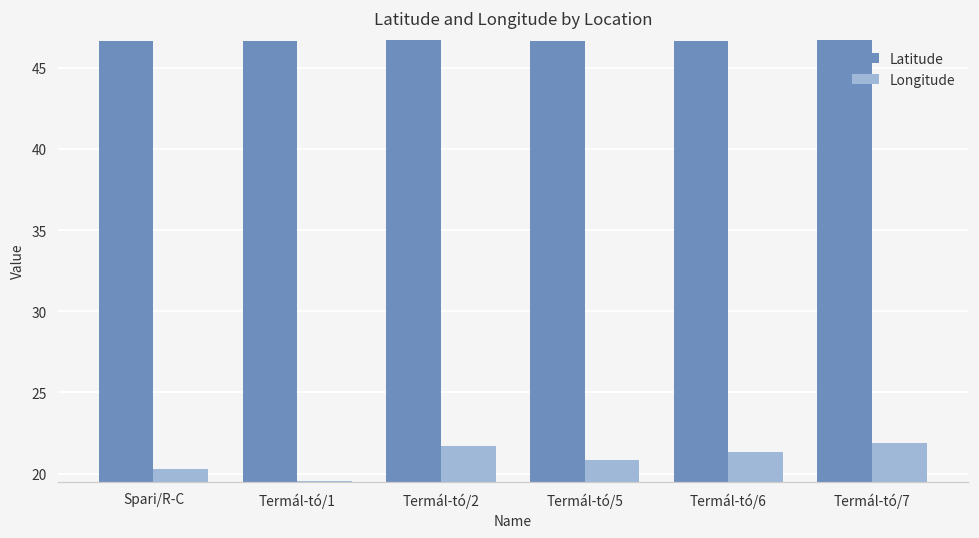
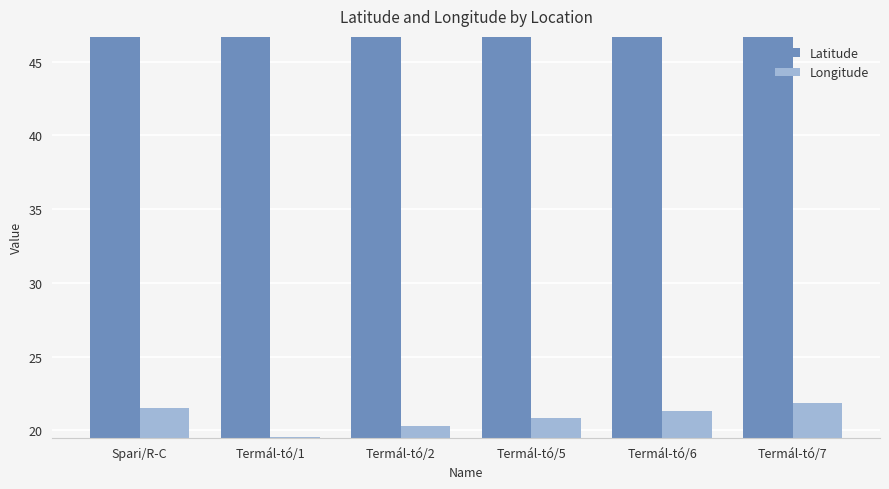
Longitude, Spari/R-C: 20.3 -> 21.5
Longitude, Termál-tó/2: 21.7 -> 20.3
